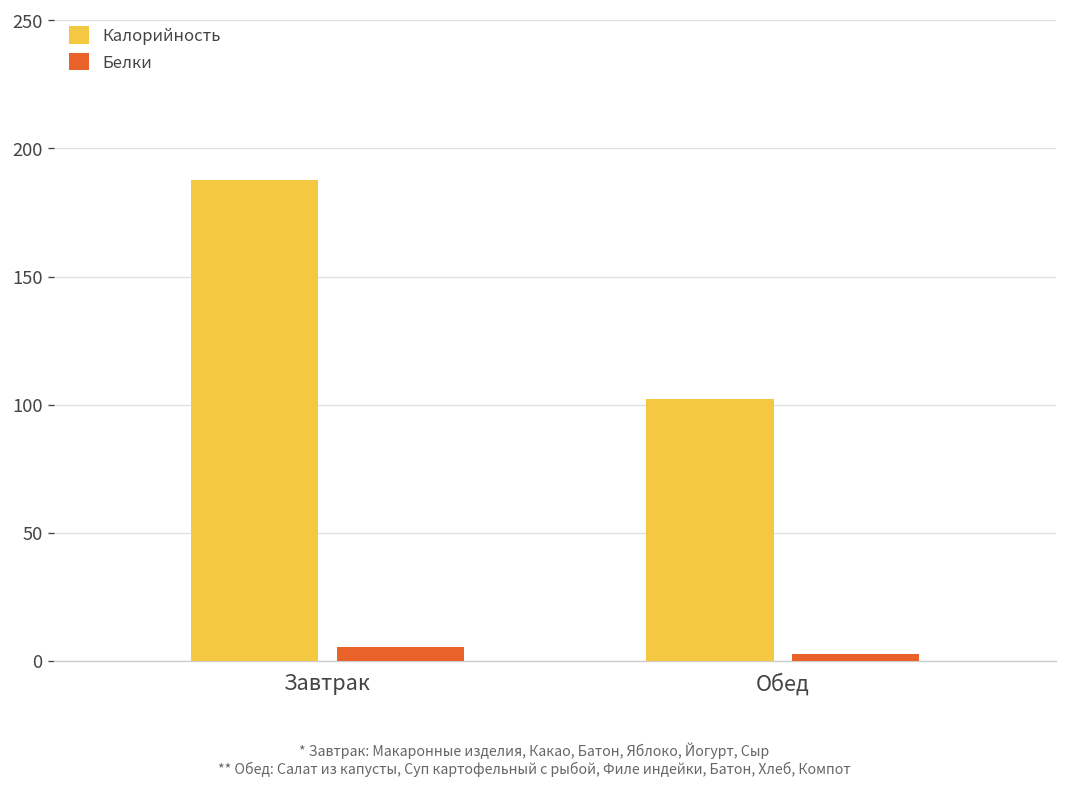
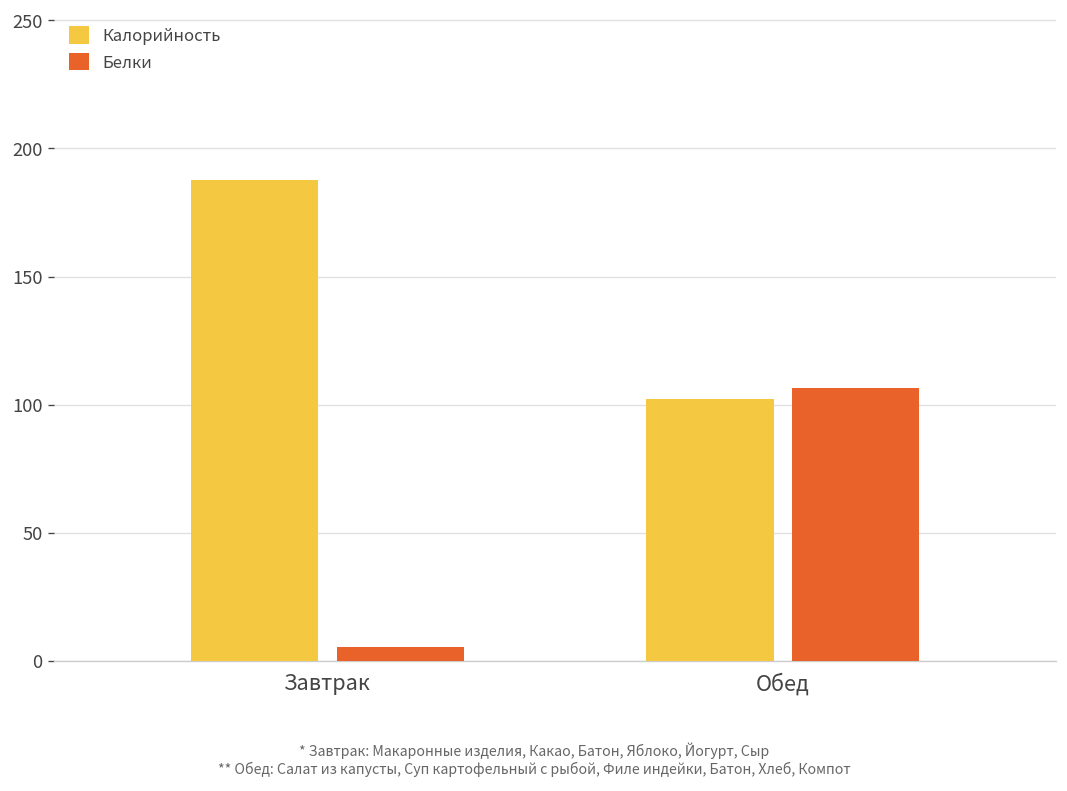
Белки, Обед: 3 -> 106
